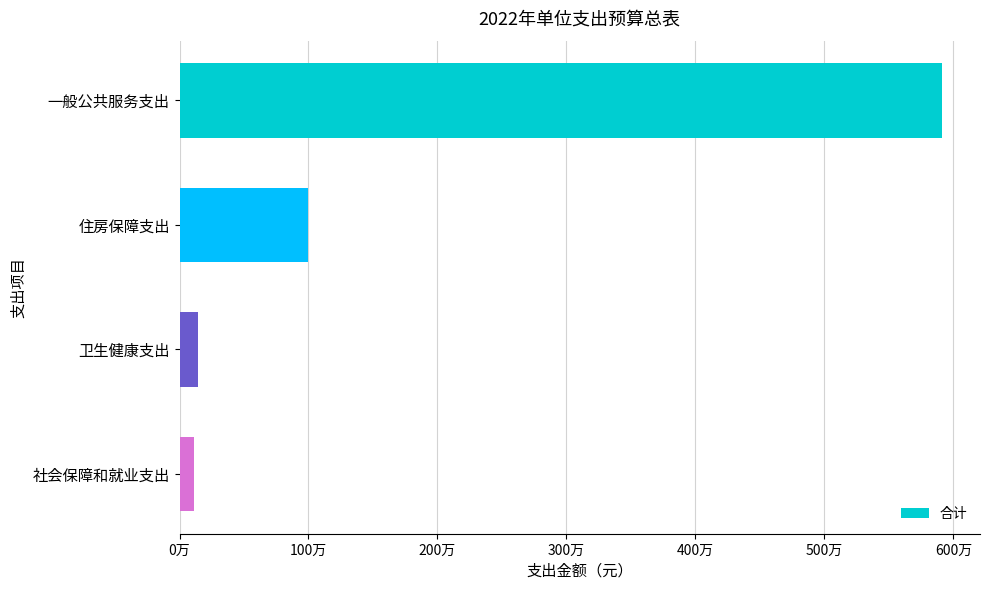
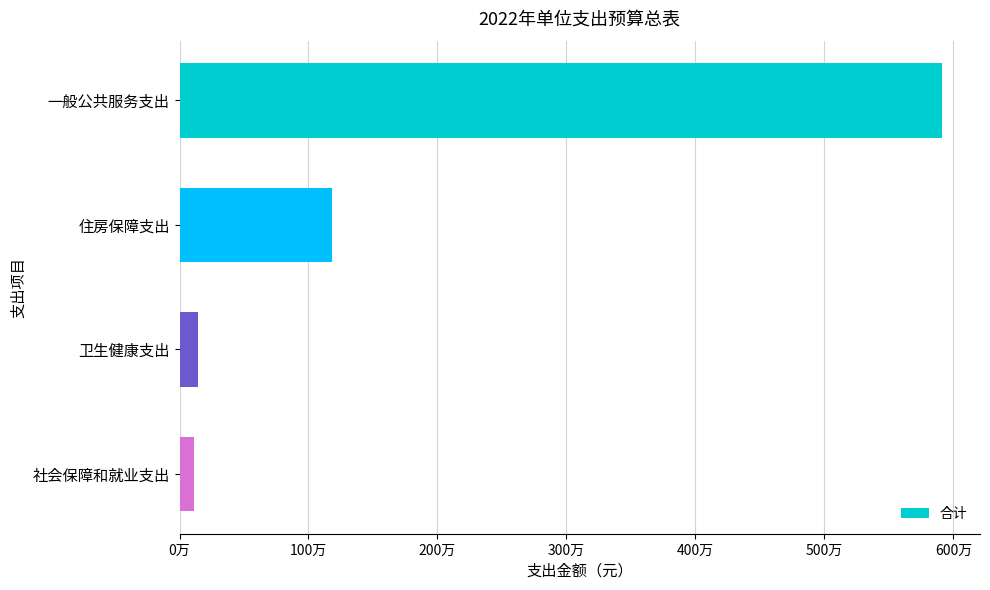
住房保障支出: 99万 -> 118万
